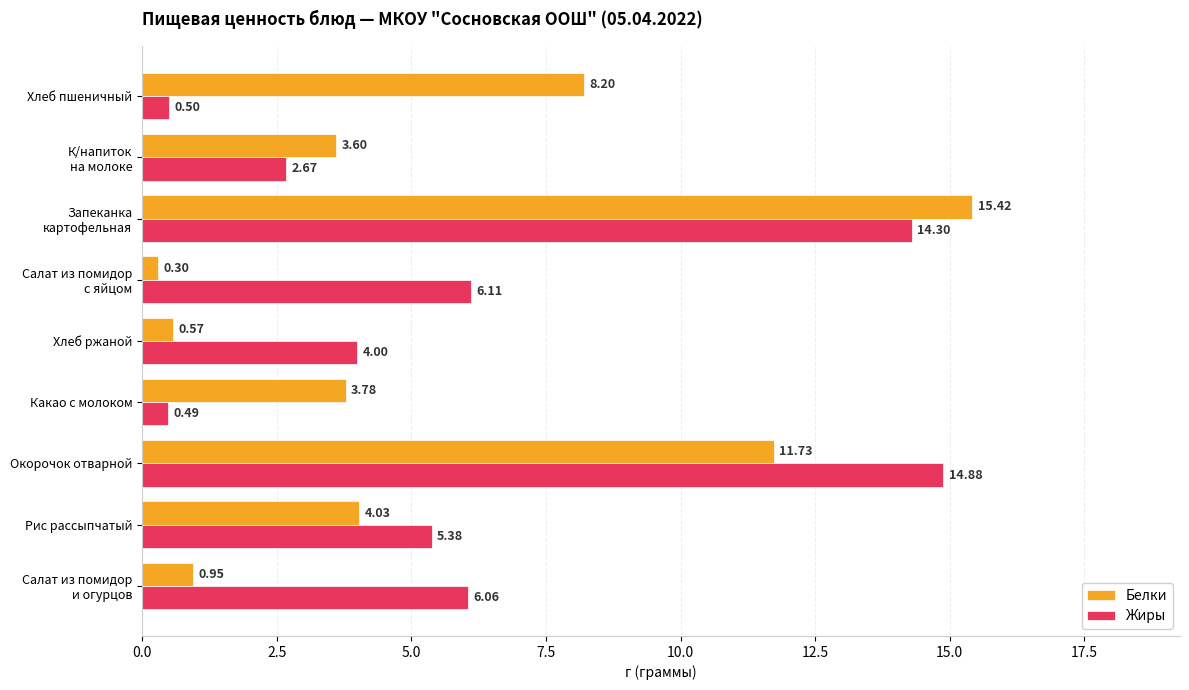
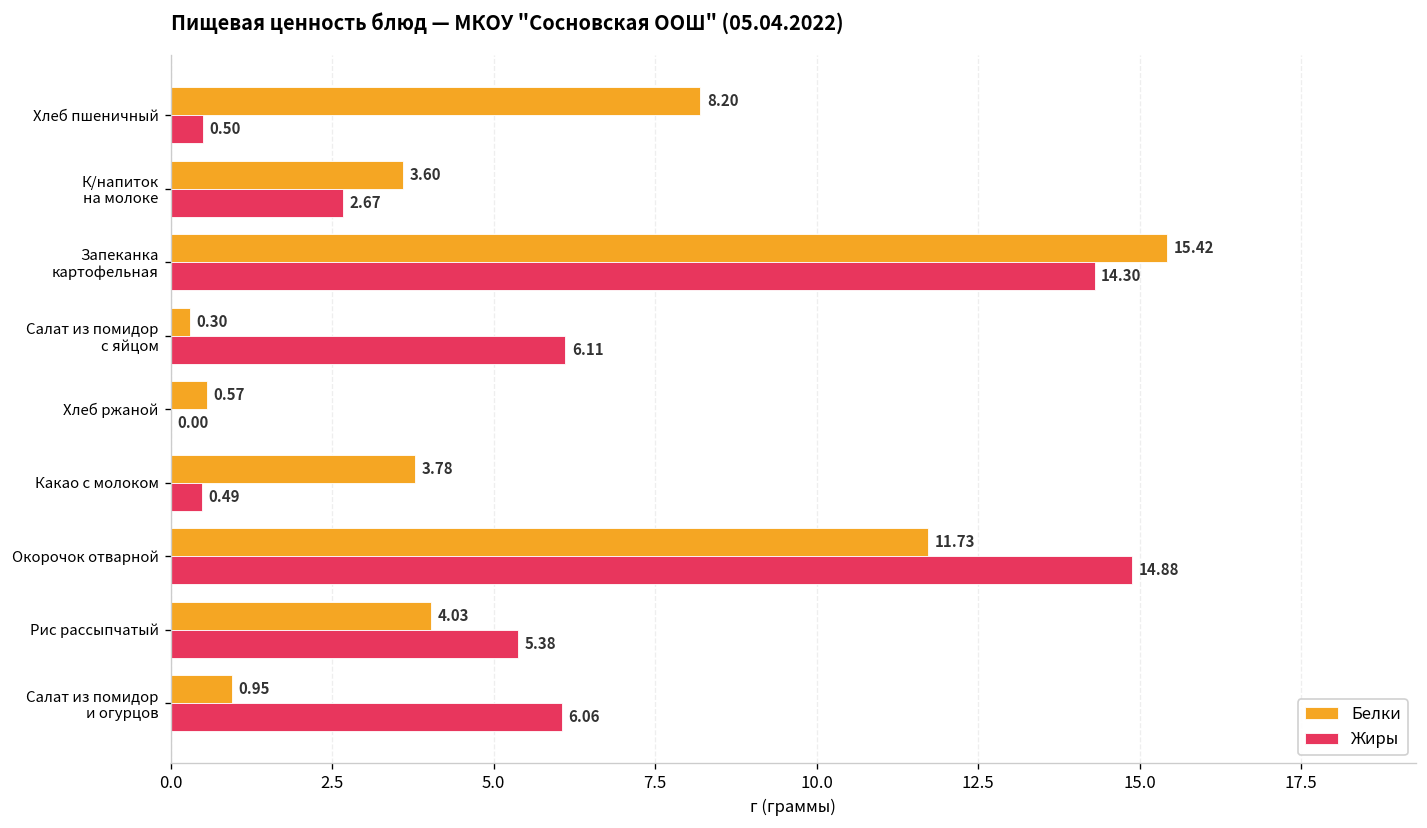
Жиры, Хлеб ржаной: 4.00 -> 0.00
